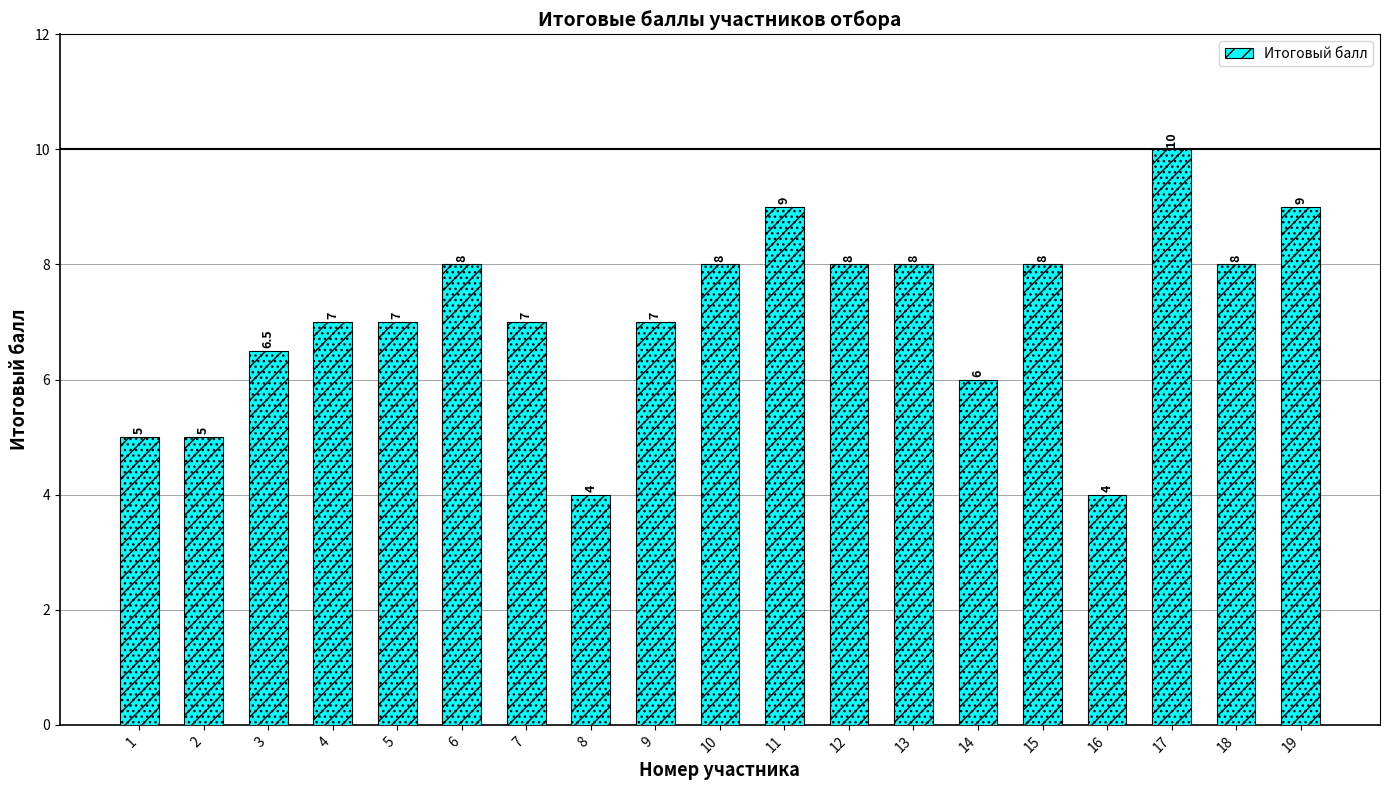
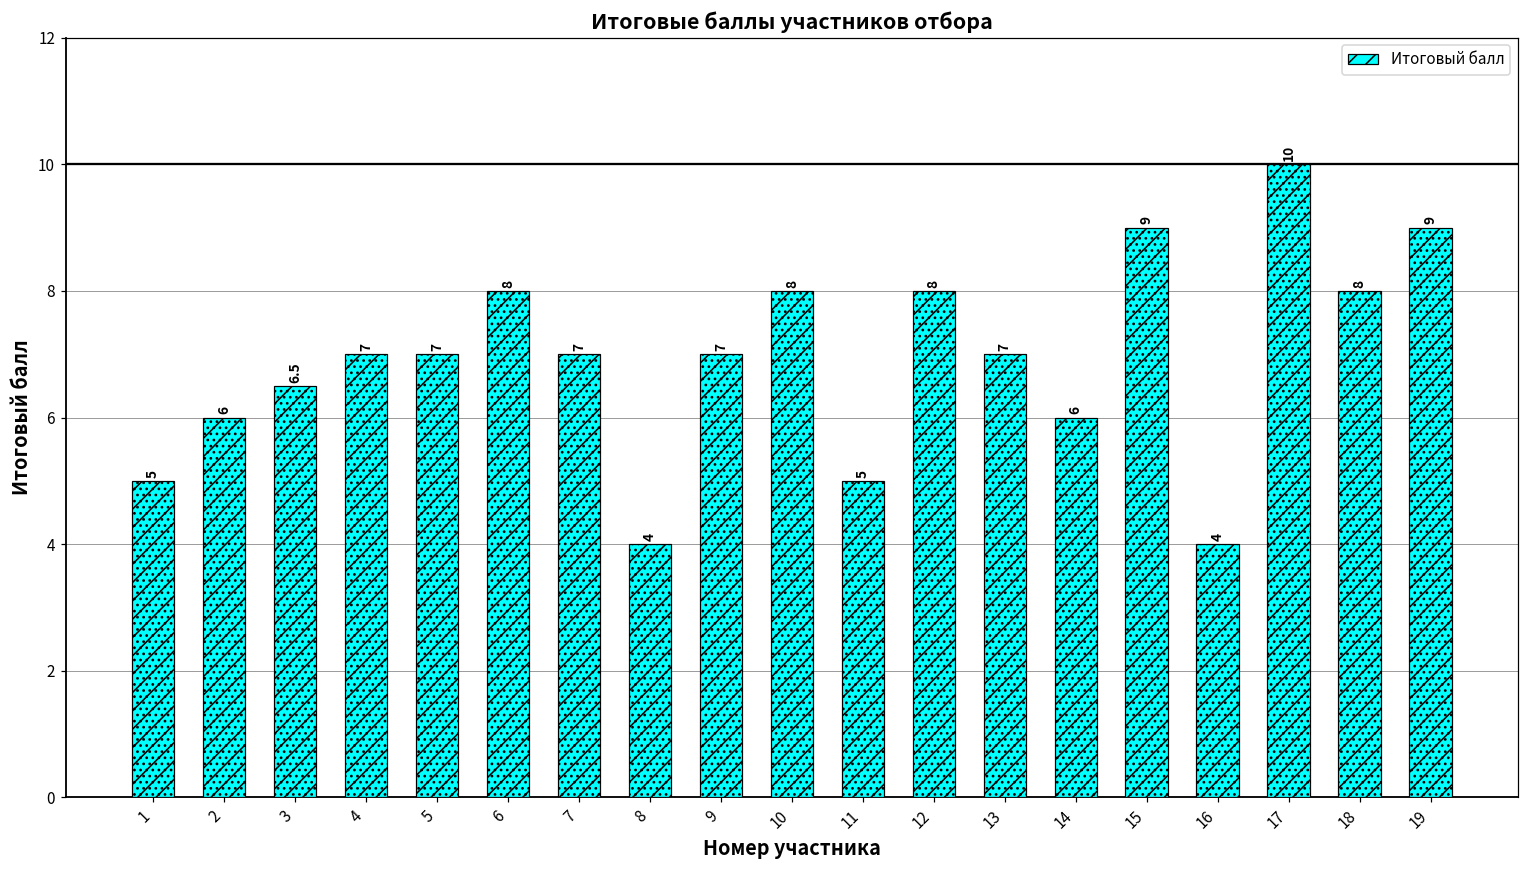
Итоговый балл, 2: 5 -> 6
Итоговый балл, 11: 9 -> 5
Итоговый балл, 13: 8 -> 7
Итоговый балл, 15: 8 -> 9
